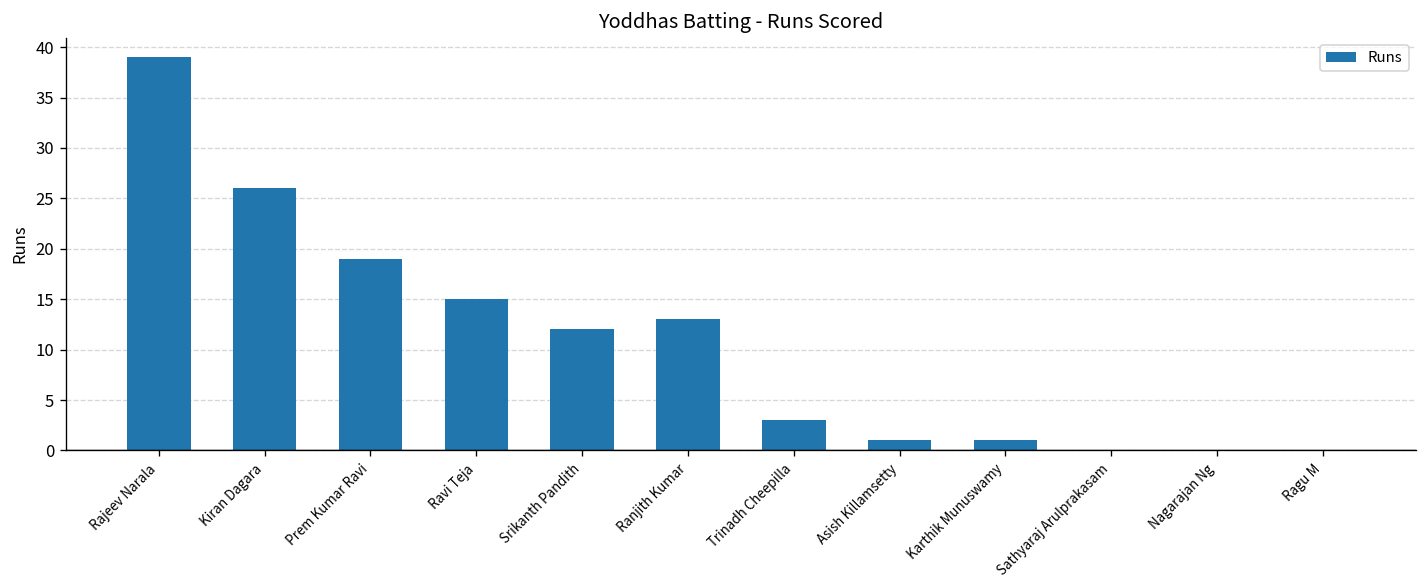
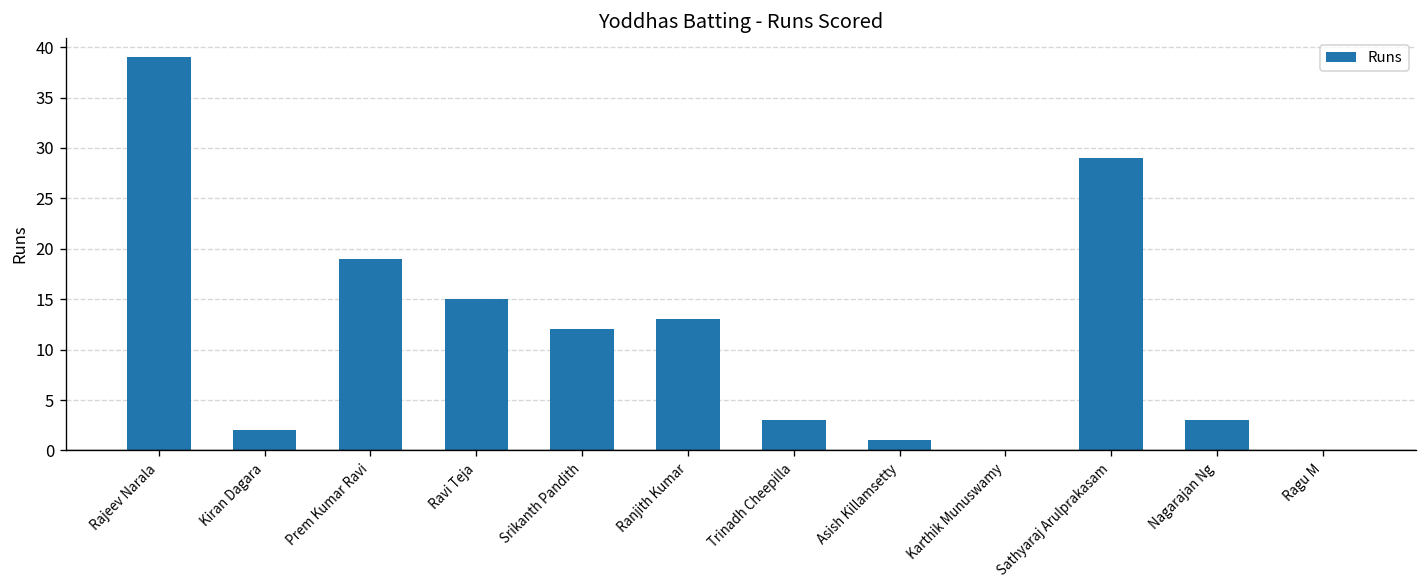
Kiran Dagara: 26 -> 2
Karthik Munuswamy: 1 -> 0
Sathyaraj Arulprakasam: 0 -> 29
Nagarajan Ng: 0 -> 3
